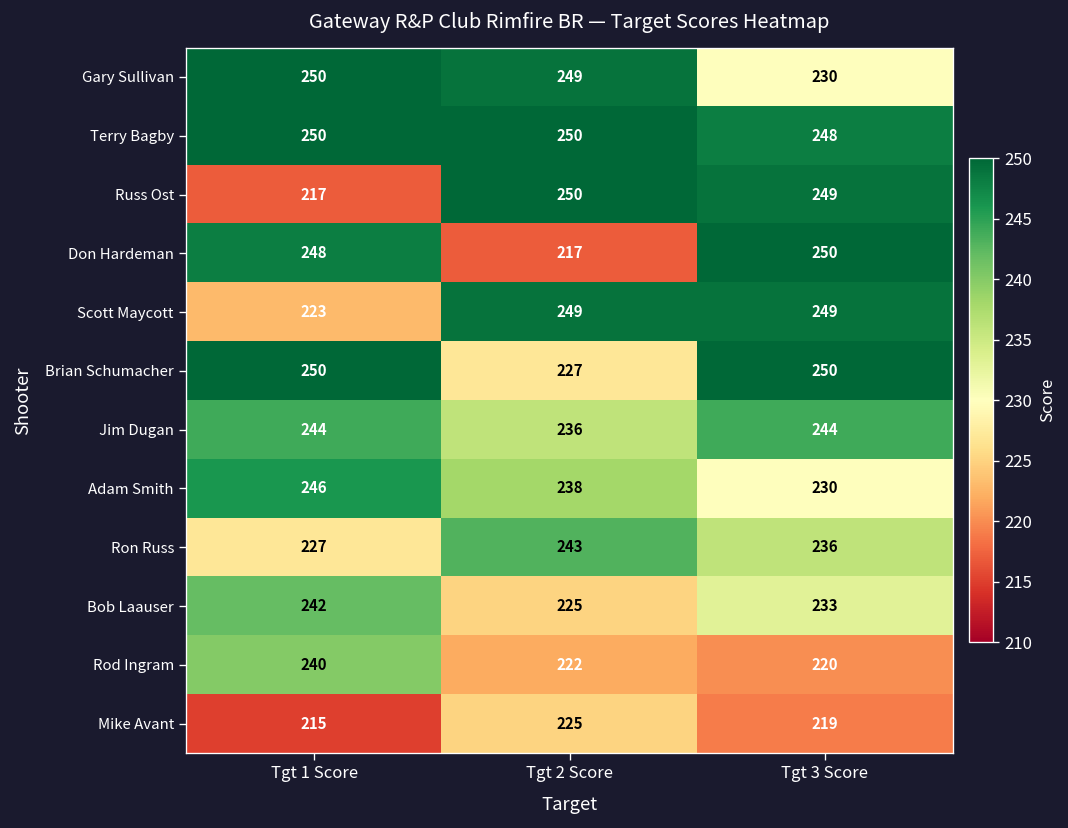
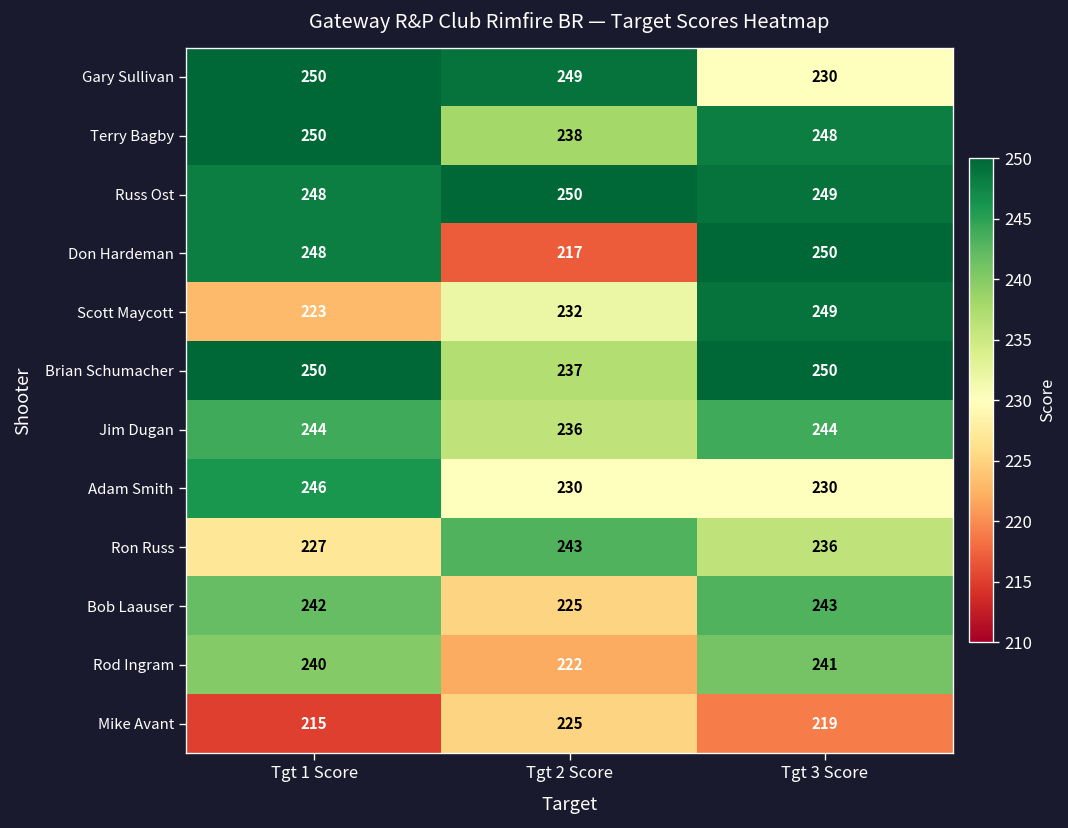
Terry Bagby, Tgt 2 Score: 250 -> 238
Russ Ost, Tgt 1 Score: 217 -> 248
Scott Maycott, Tgt 2 Score: 249 -> 232
Brian Schumacher, Tgt 2 Score: 227 -> 237
Adam Smith, Tgt 2 Score: 238 -> 230
Bob Laauser, Tgt 3 Score: 233 -> 243
Rod Ingram, Tgt 3 Score: 220 -> 241
